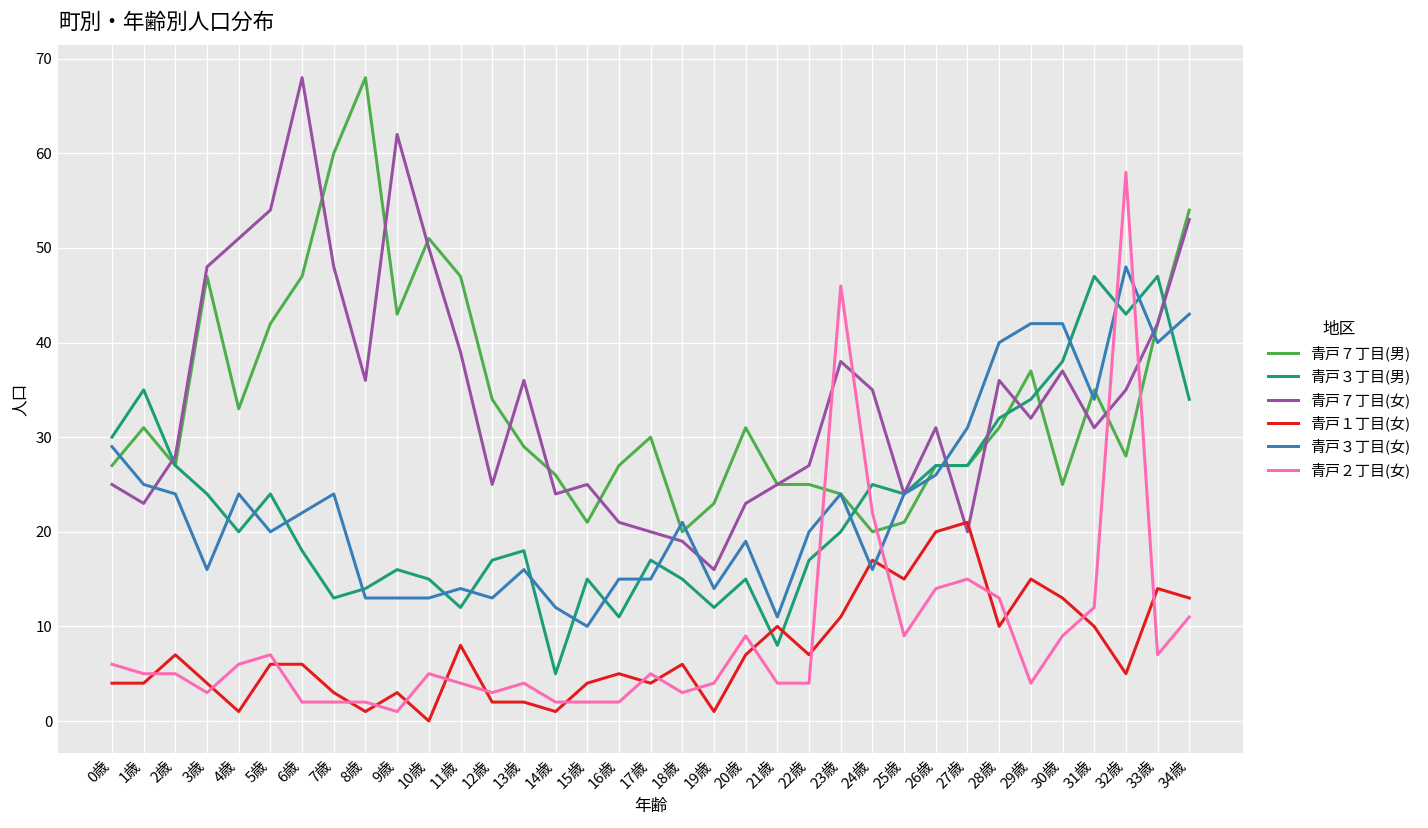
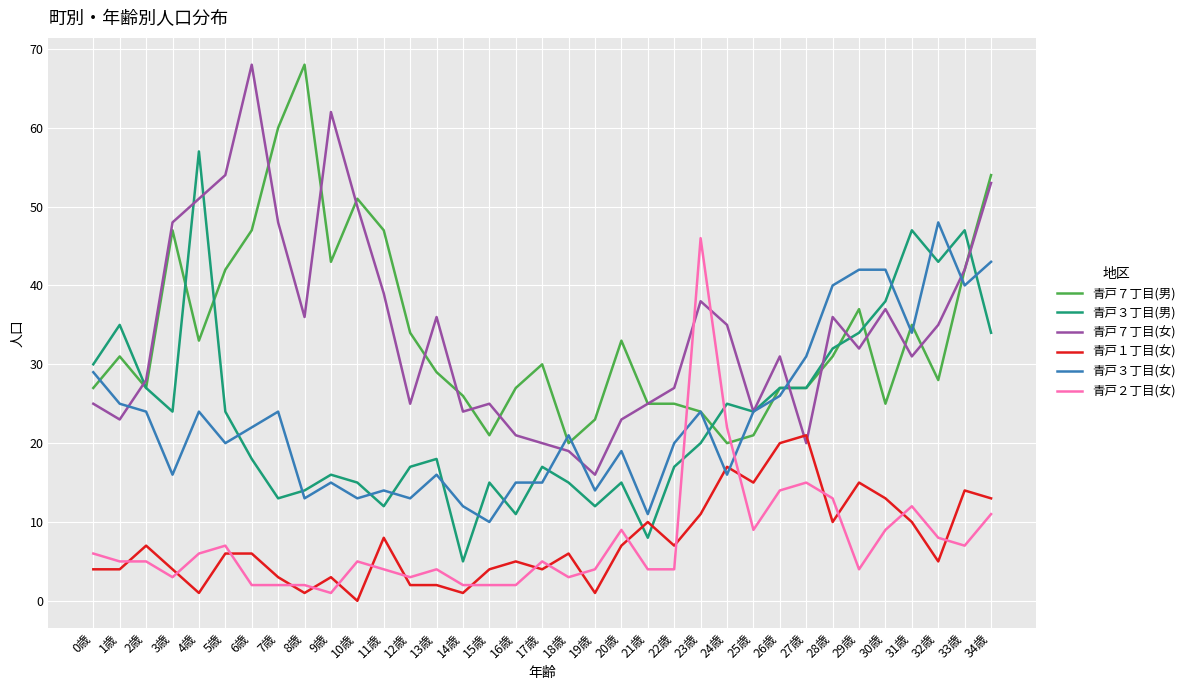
青戸３丁目(男), 4歳: 20 -> 57
青戸３丁目(女), 9歳: 13 -> 15
青戸７丁目(男), 20歳: 31 -> 33
青戸２丁目(女), 32歳: 58 -> 8
